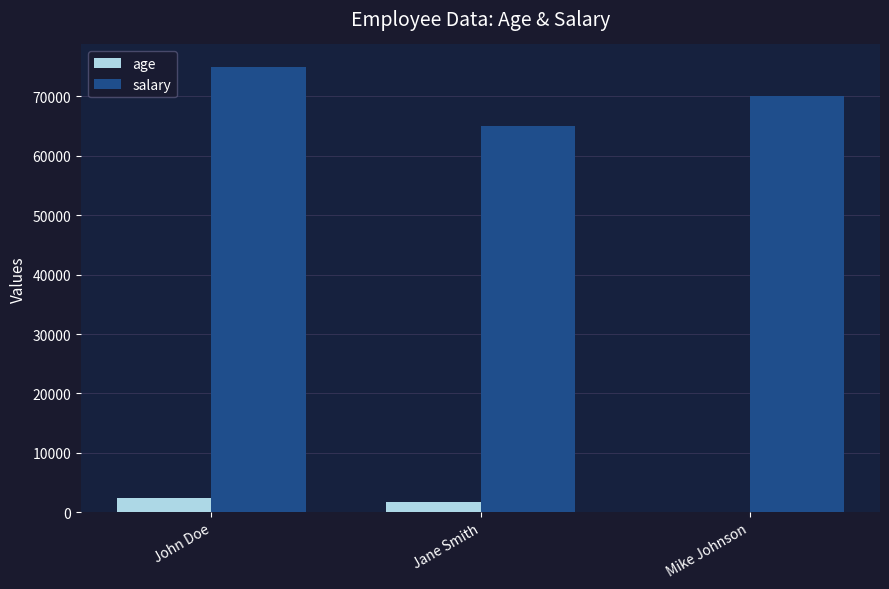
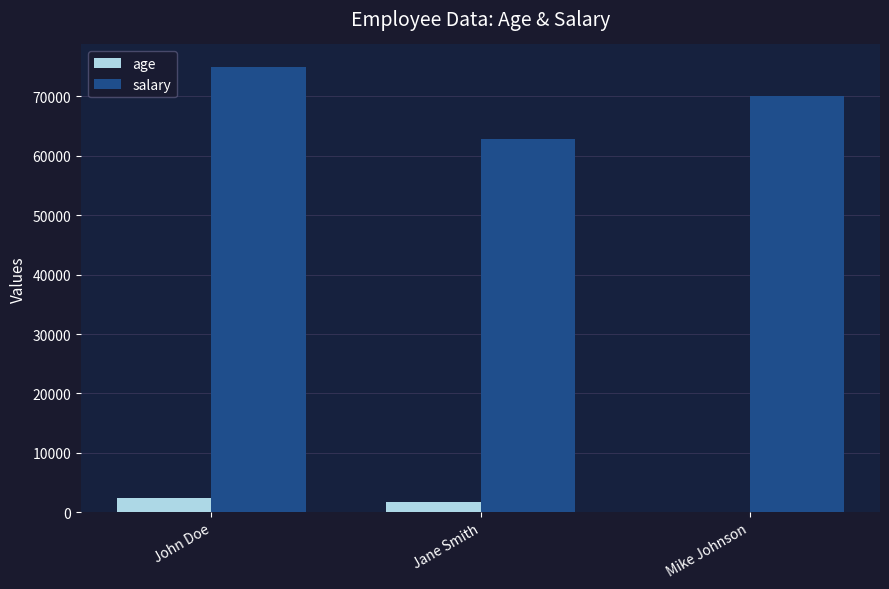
salary, Jane Smith: 65000 -> 63000
